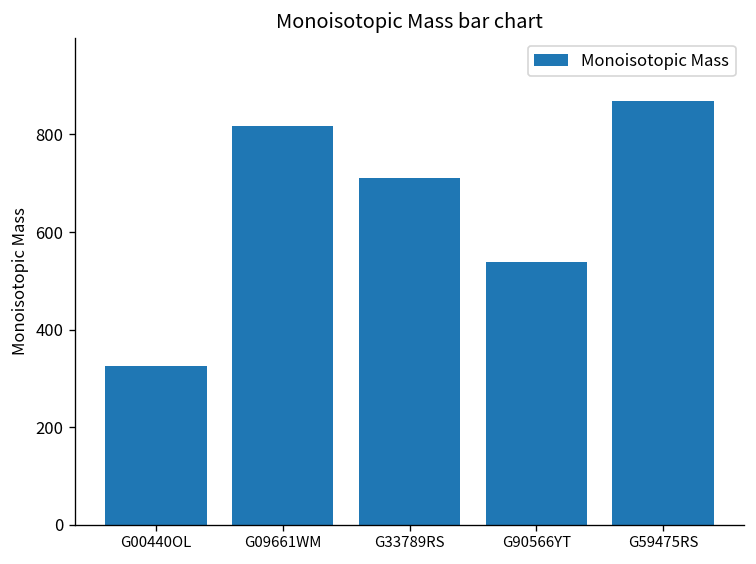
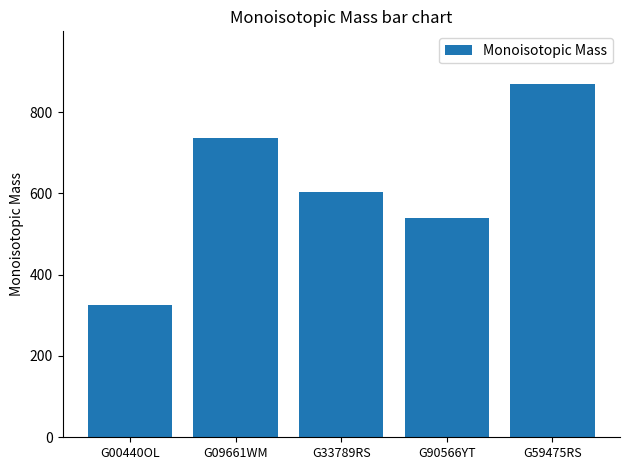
G09661WM: 820 -> 740
G33789RS: 710 -> 600
